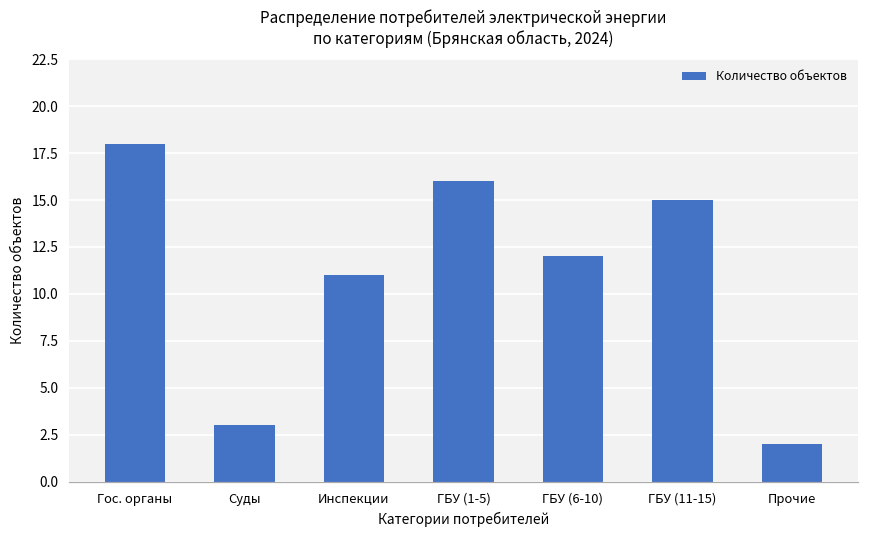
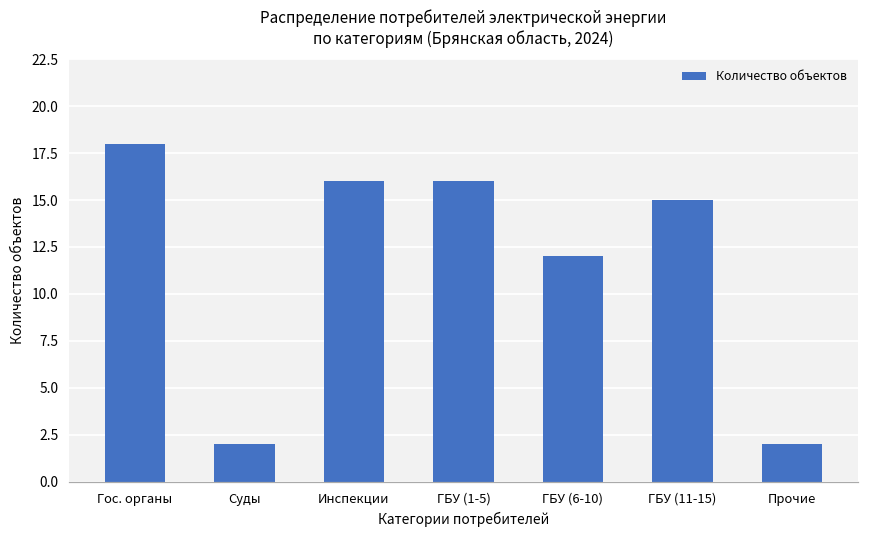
Суды: 3 -> 2
Инспекции: 11 -> 16
